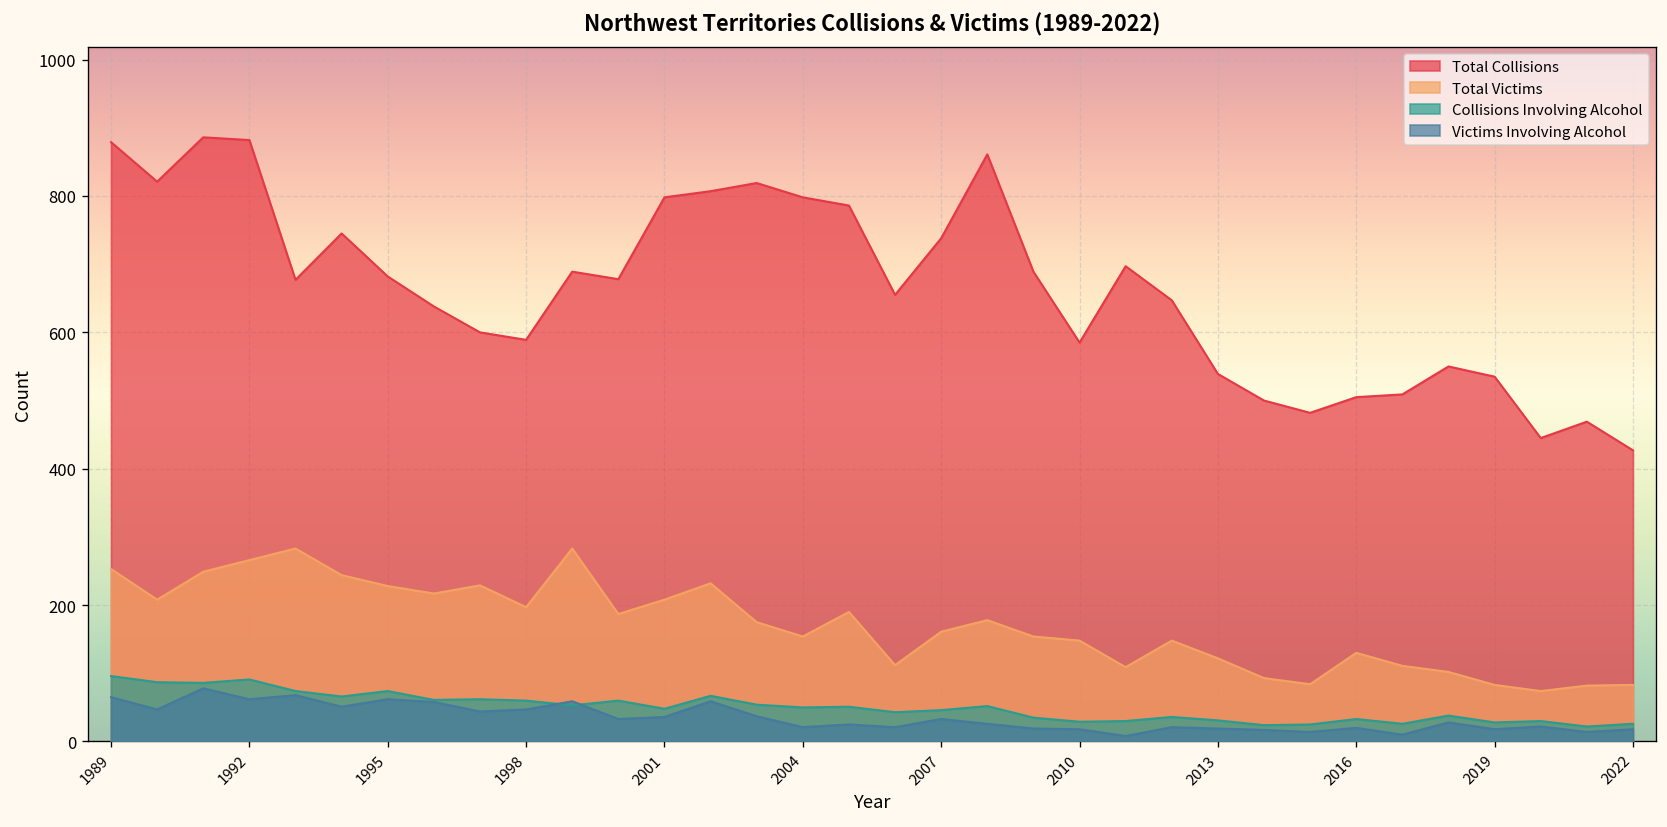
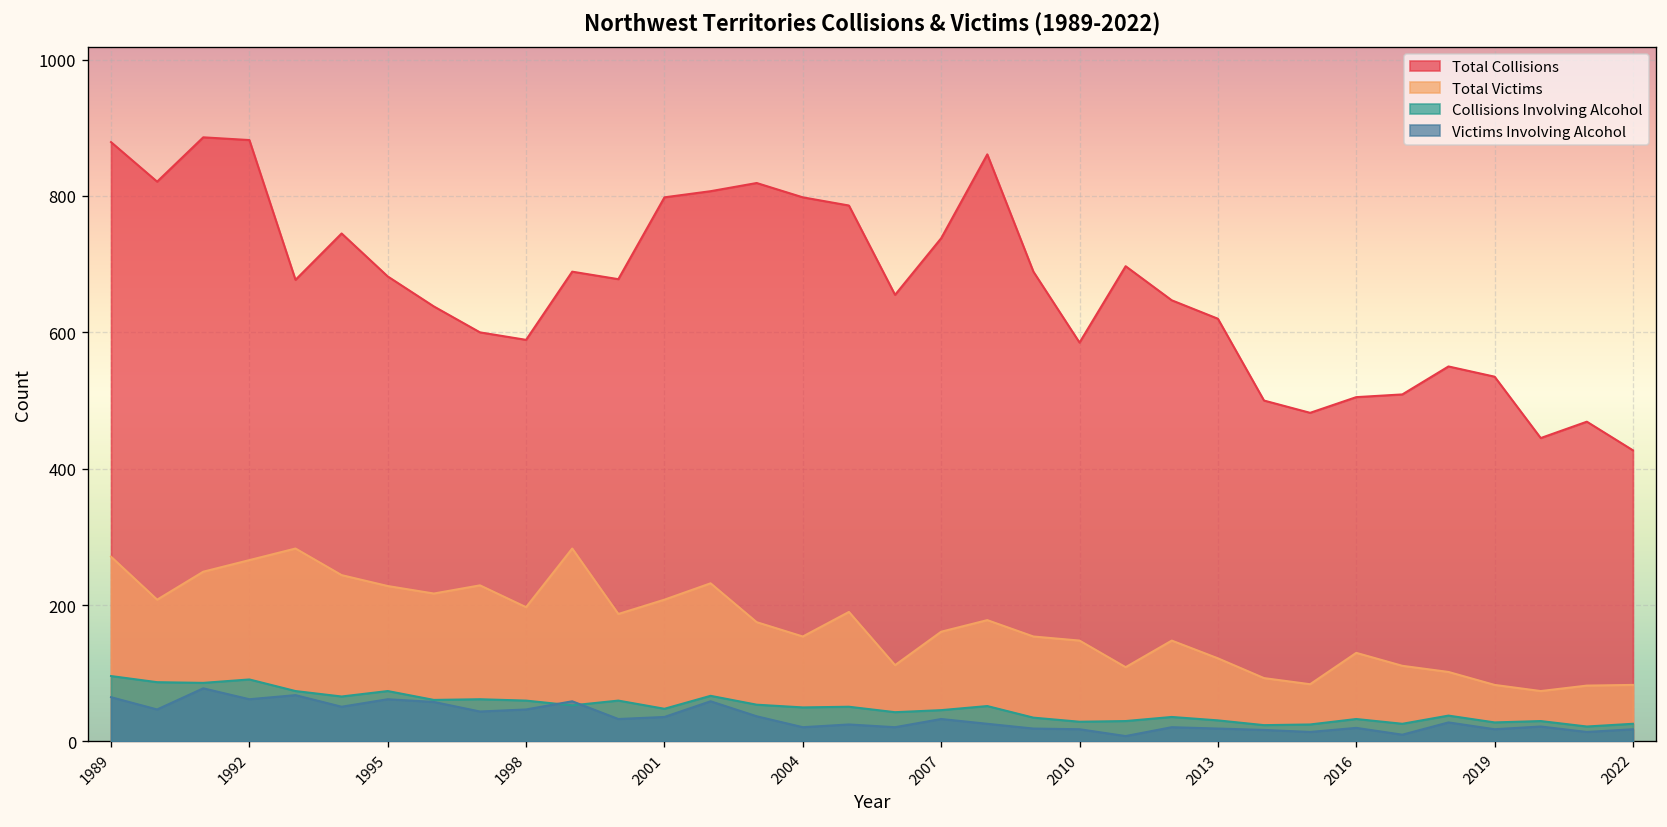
Total Victims, 1989: 250 -> 270
Total Collisions, 2013: 540 -> 620
